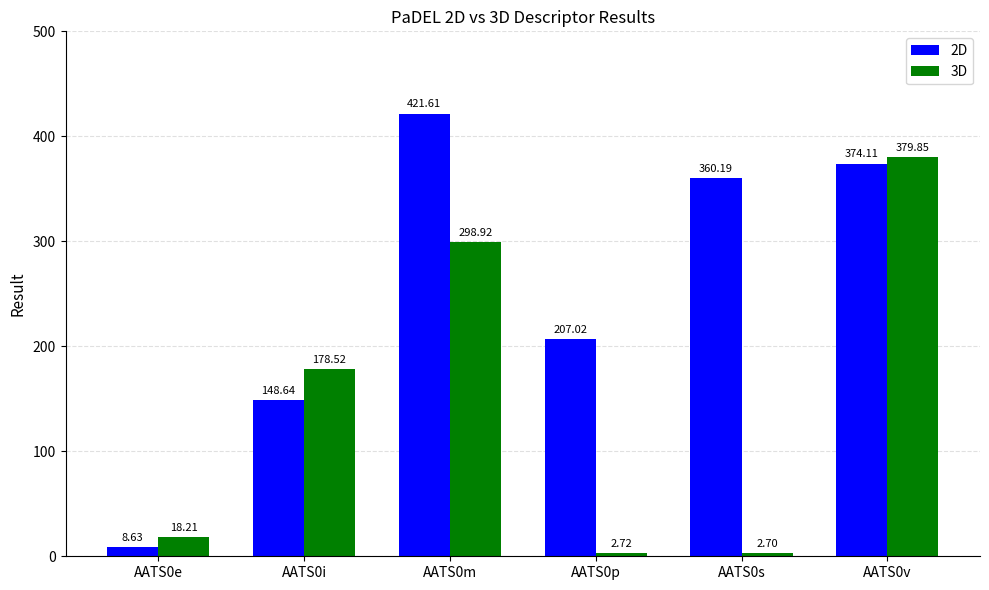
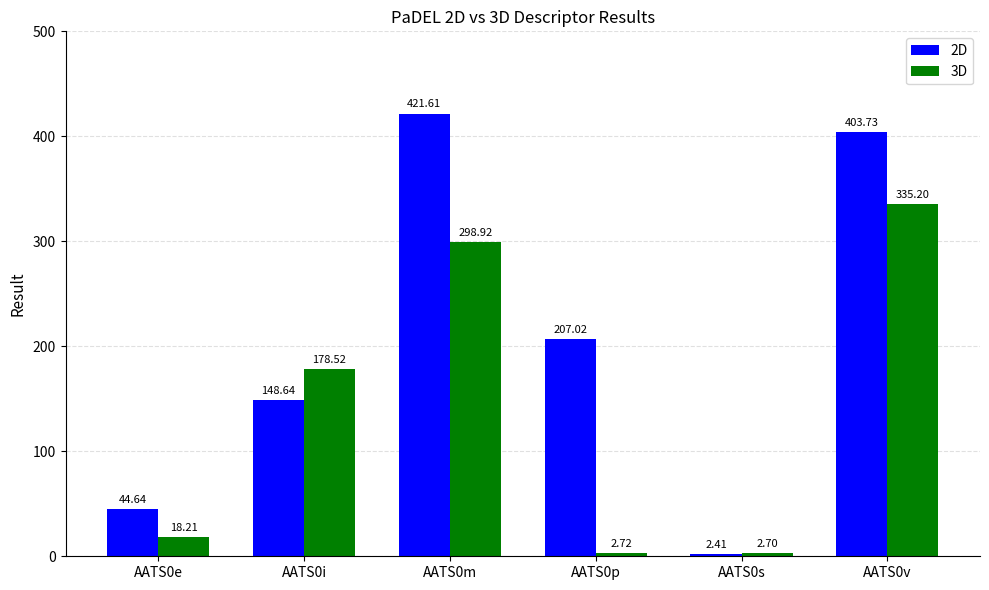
2D, AATS0e: 8.63 -> 44.64
2D, AATS0s: 360.19 -> 2.41
2D, AATS0v: 374.11 -> 403.73
3D, AATS0v: 379.85 -> 335.20
